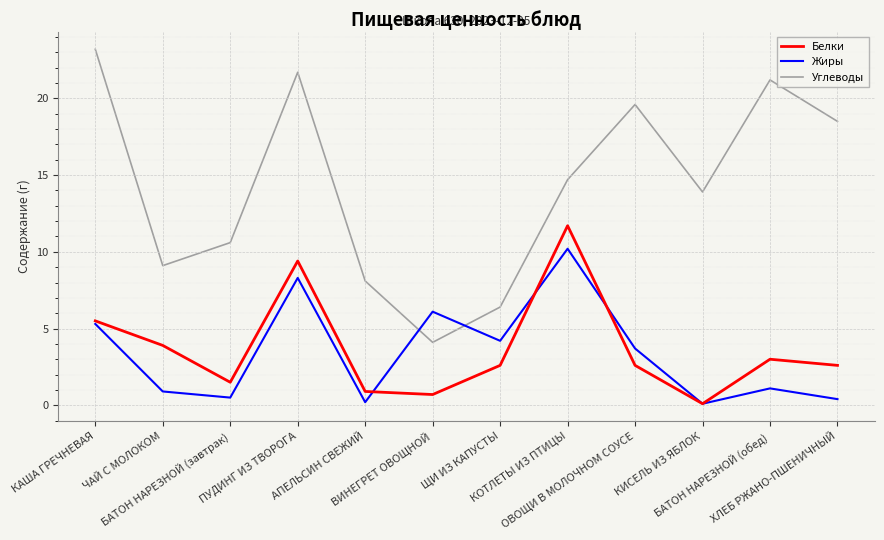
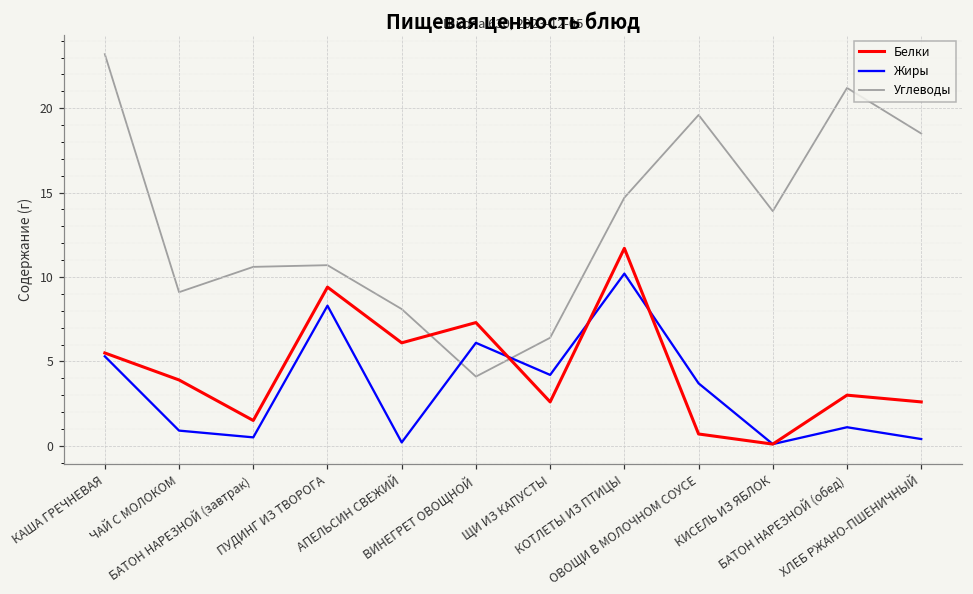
Углеводы, ПУДИНГ ИЗ ТВОРОГА: 21.7 -> 10.7
Белки, АПЕЛЬСИН СВЕЖИЙ: 0.9 -> 6.1
Белки, ВИНЕГРЕТ ОВОЩНОЙ: 0.7 -> 7.3
Белки, ОВОЩИ В МОЛОЧНОМ СОУСЕ: 2.6 -> 0.7
